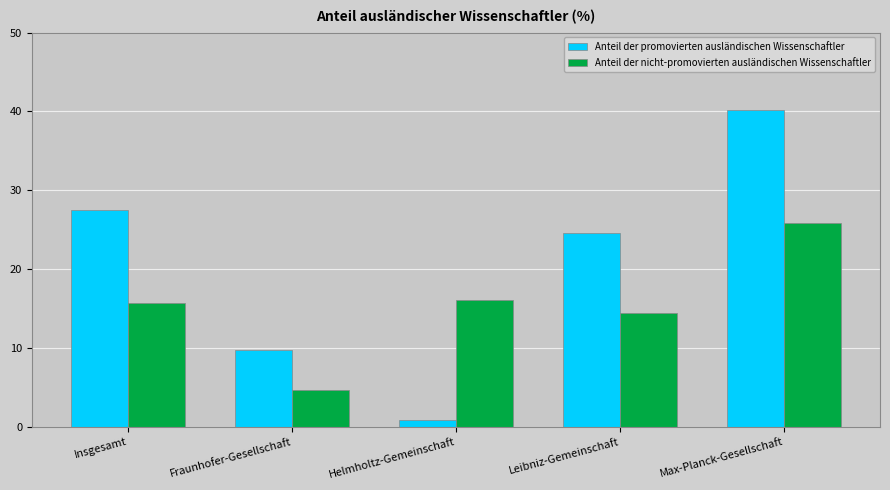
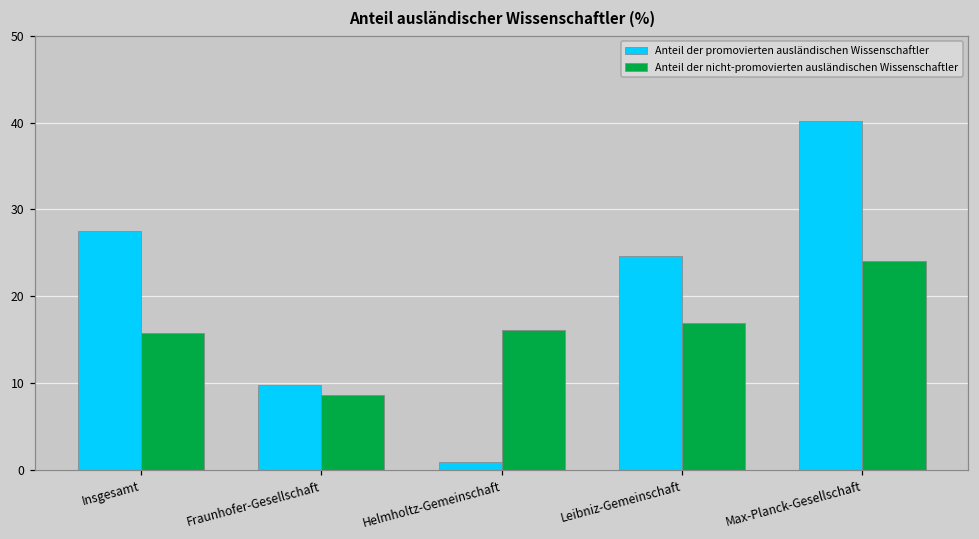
Anteil der nicht-promovierten ausländischen Wissenschaftler, Fraunhofer-Gesellschaft: 5 -> 9
Anteil der nicht-promovierten ausländischen Wissenschaftler, Leibniz-Gemeinschaft: 14 -> 17
Anteil der nicht-promovierten ausländischen Wissenschaftler, Max-Planck-Gesellschaft: 26 -> 24
